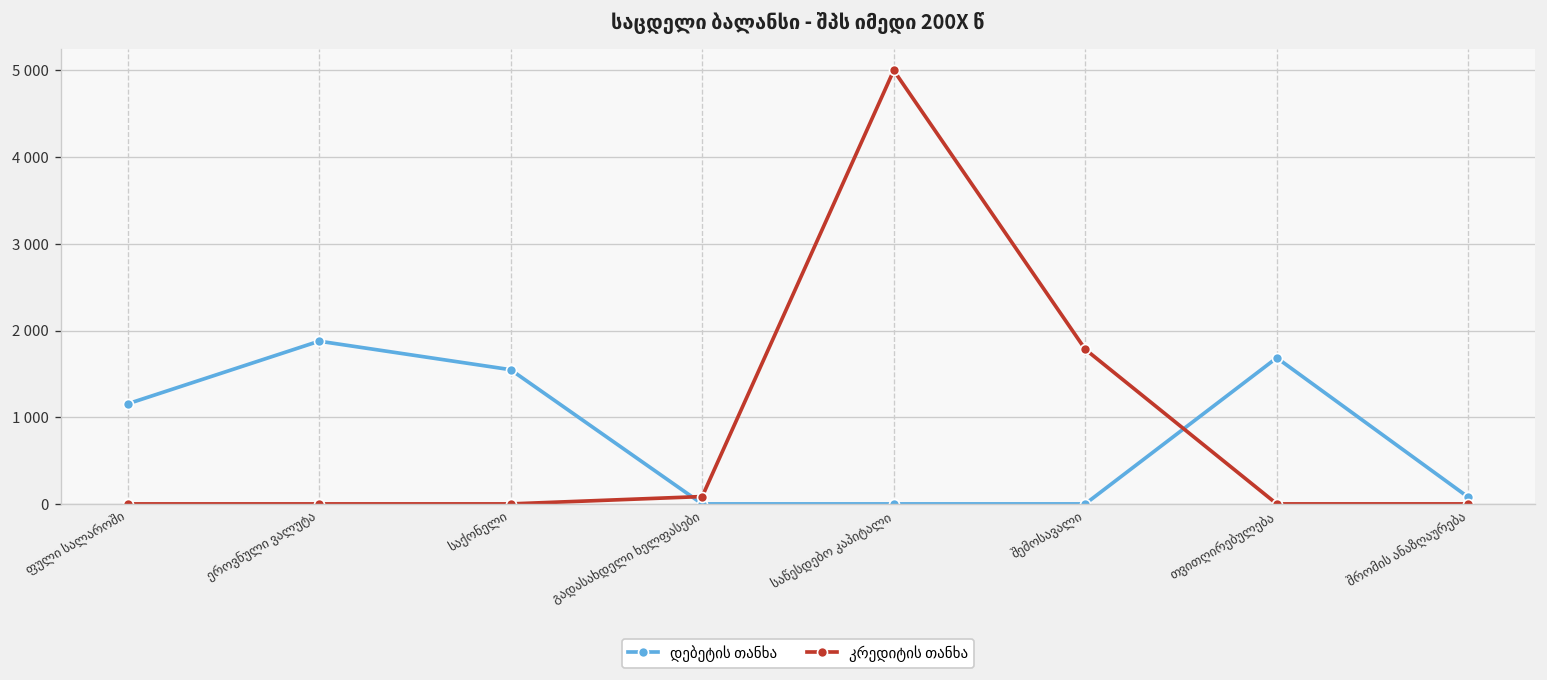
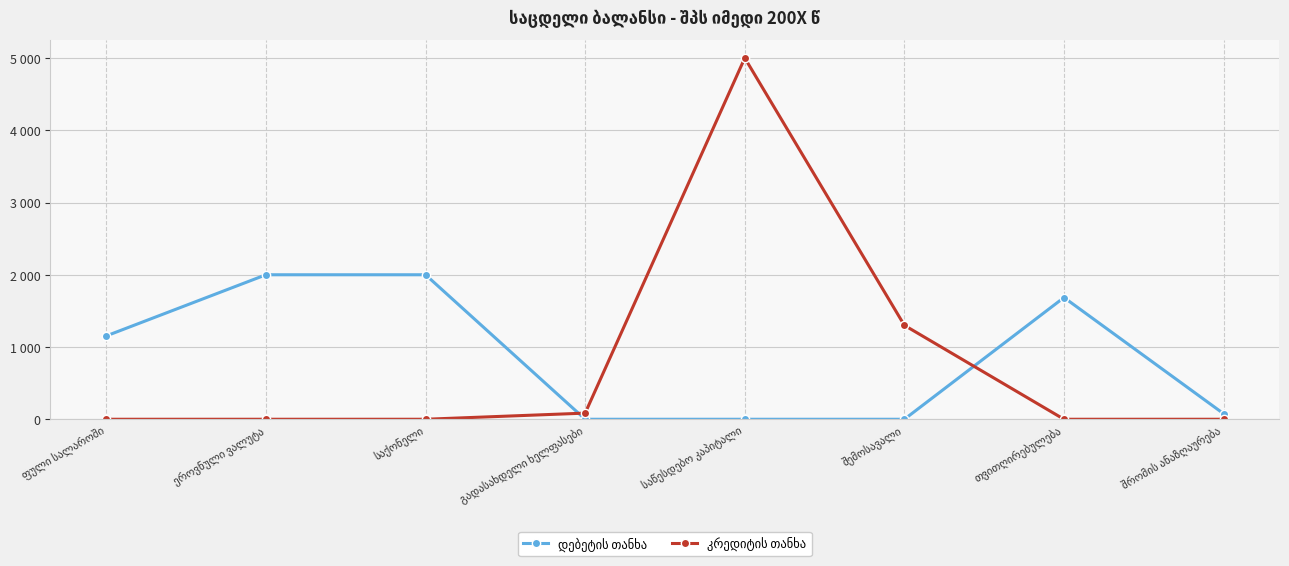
დებეტის თანხა, ეროვნული ვალუტა: 1900 -> 2000
დებეტის თანხა, საქონელი: 1500 -> 2000
კრედიტის თანხა, შემოსავალი: 1800 -> 1300
